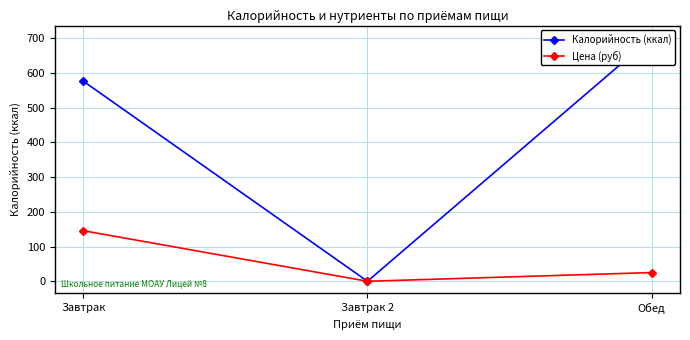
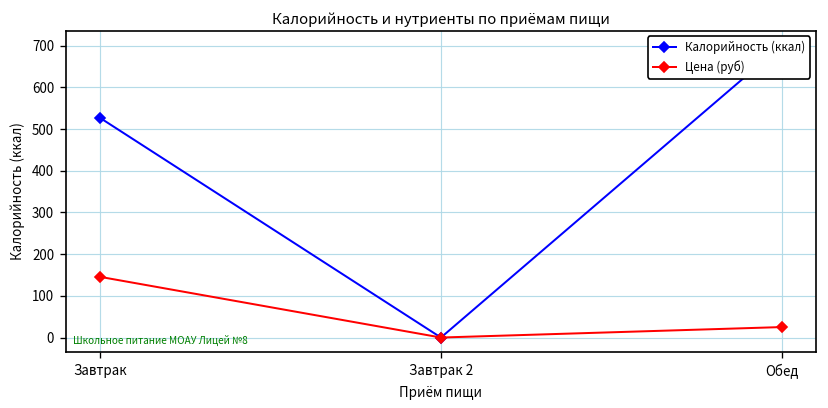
Калорийность (ккал), Завтрак: 580 -> 530
